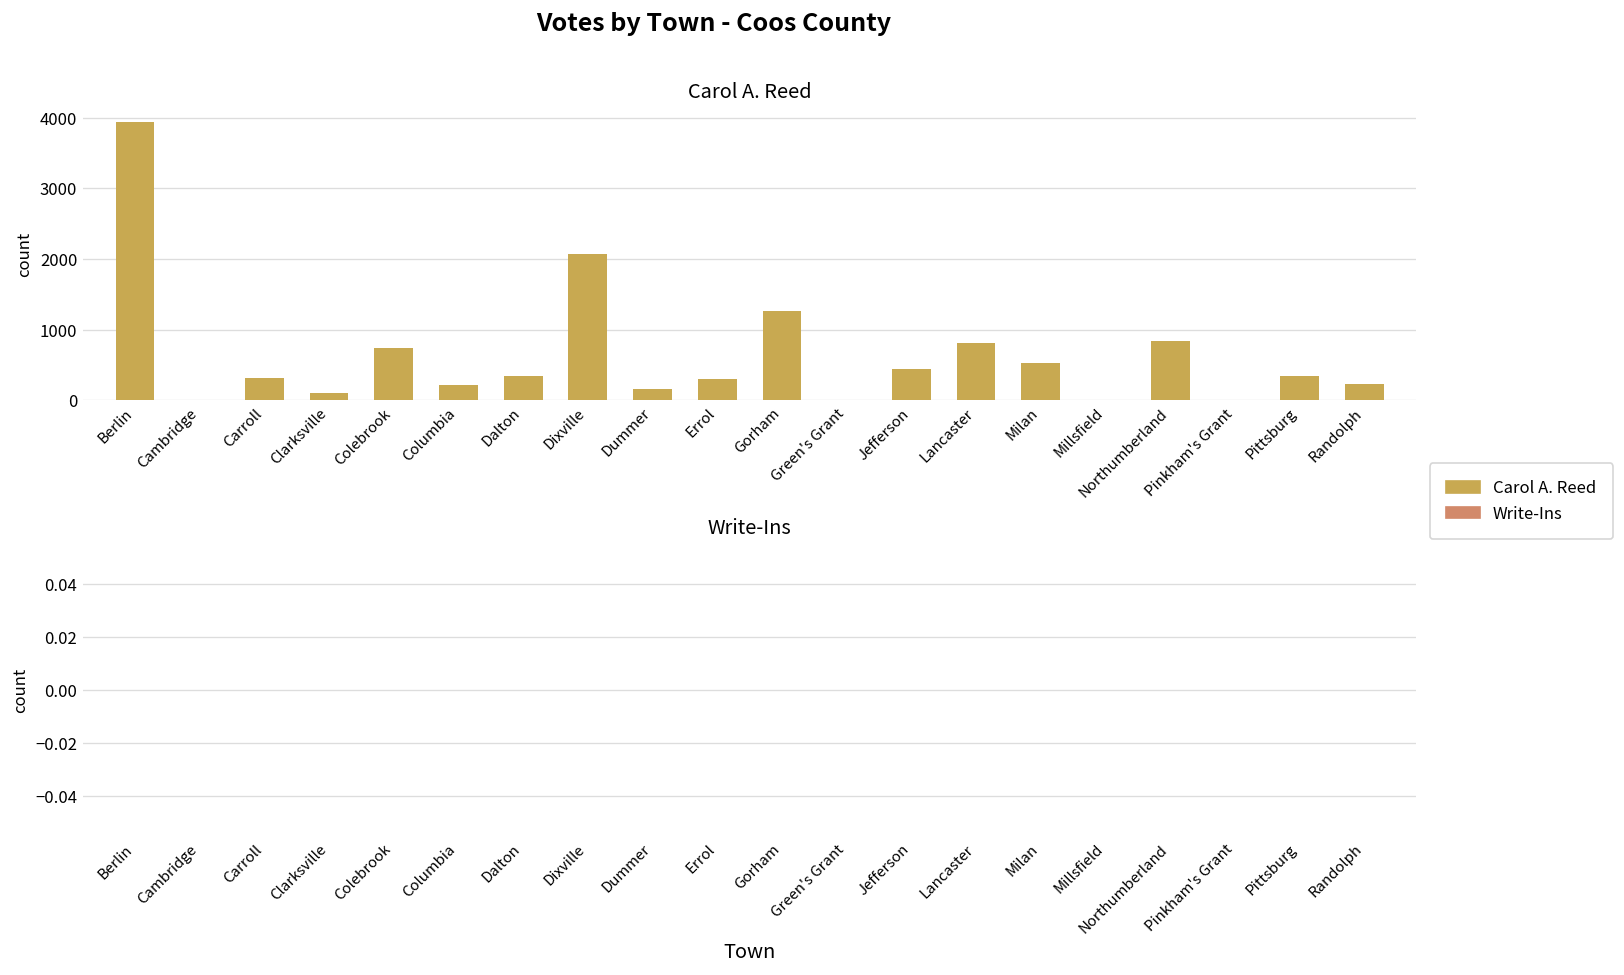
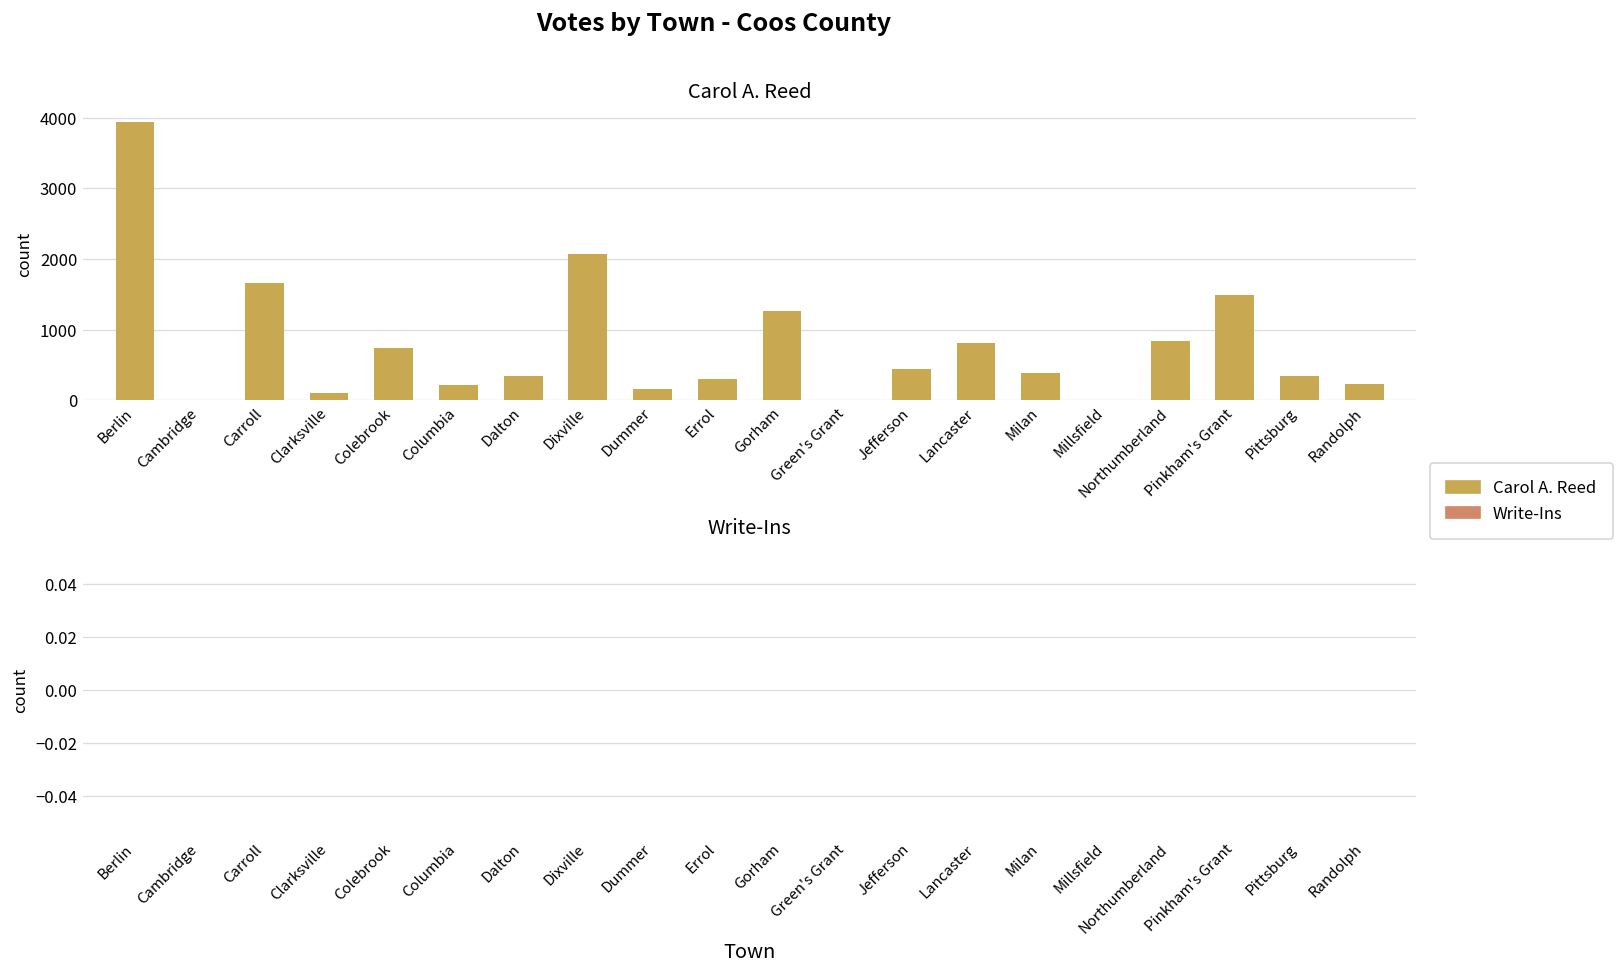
Carol A. Reed, Carroll: 300 -> 1700
Carol A. Reed, Milan: 500 -> 400
Carol A. Reed, Pinkham's Grant: 0 -> 1500
